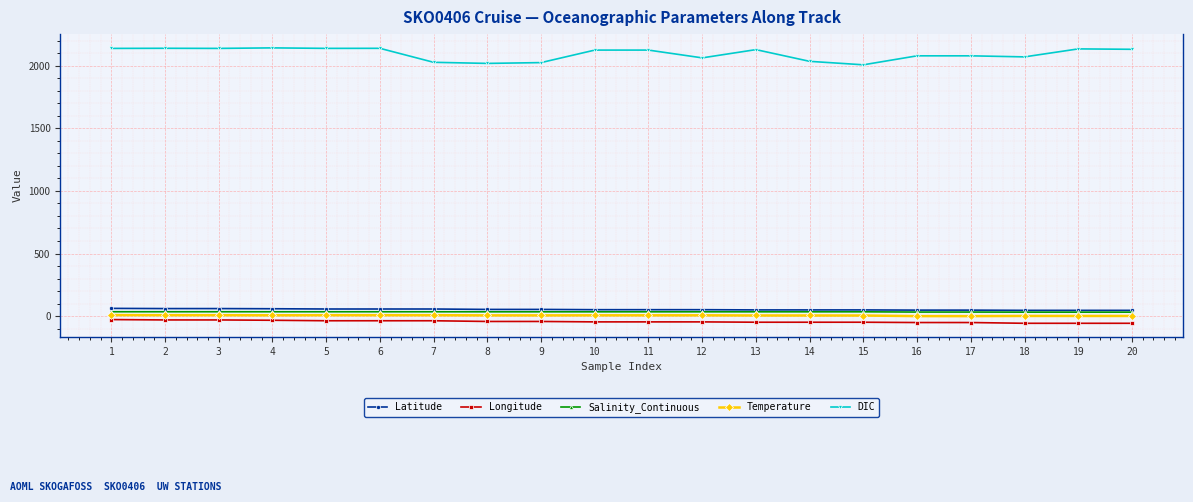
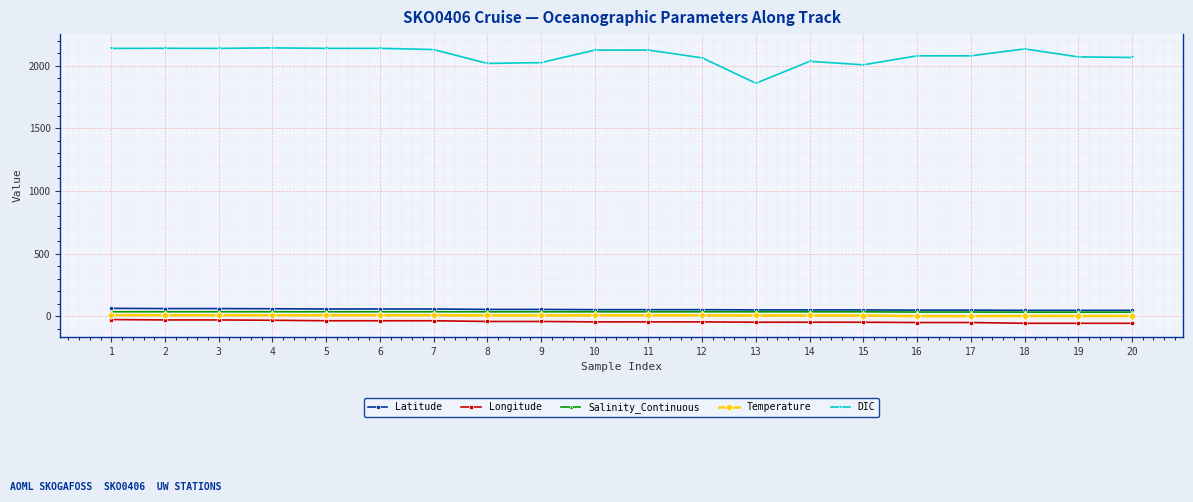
DIC, 7: 2030 -> 2130
DIC, 13: 2130 -> 1860
DIC, 18: 2070 -> 2130
DIC, 19: 2130 -> 2070
DIC, 20: 2130 -> 2060
